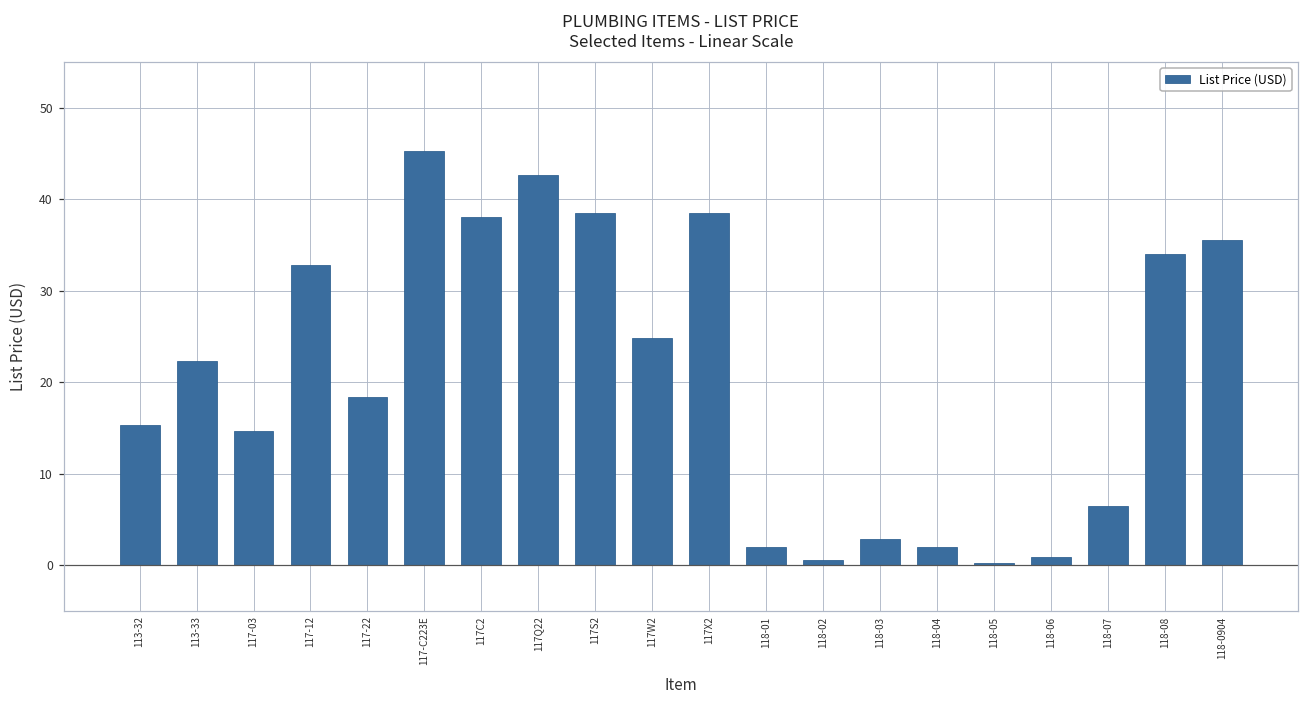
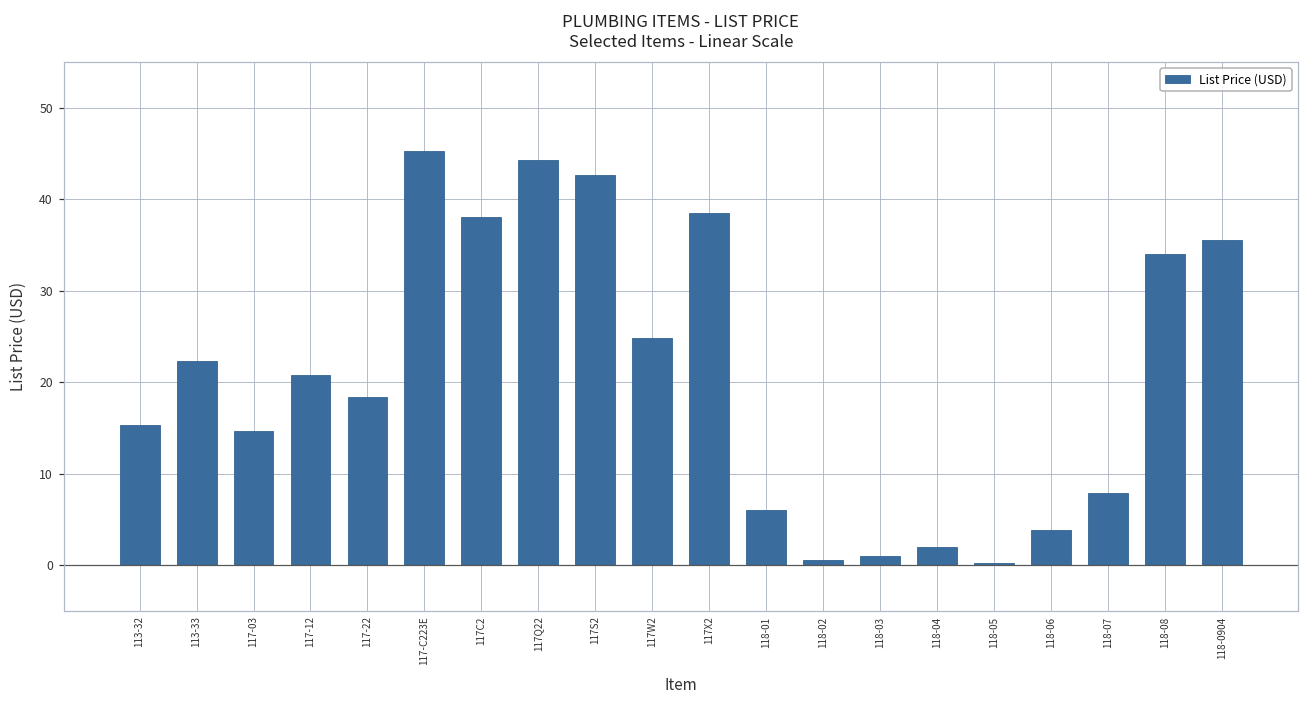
117-12: 33 -> 21
117Q22: 43 -> 44
117S2: 38 -> 43
118-01: 2 -> 6
118-03: 3 -> 1
118-06: 1 -> 4
118-07: 6 -> 8
